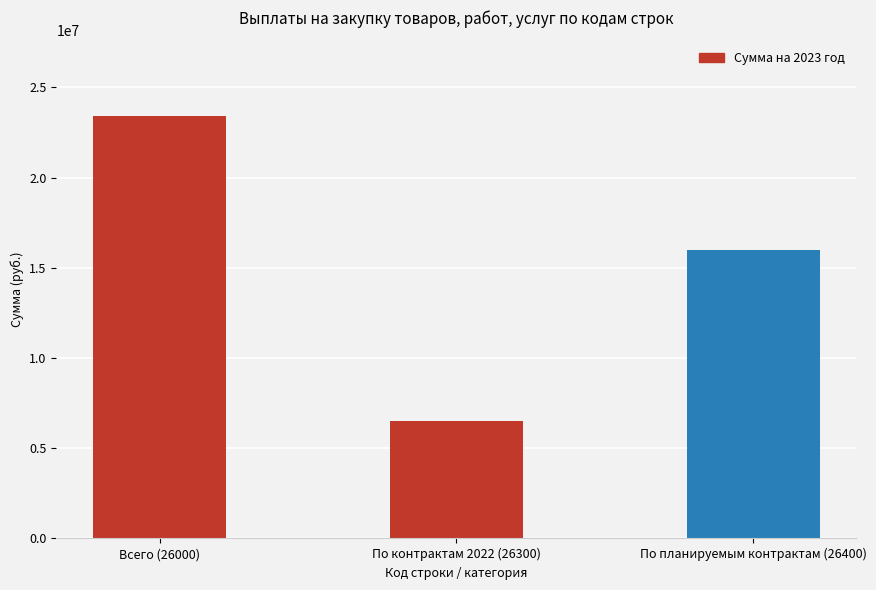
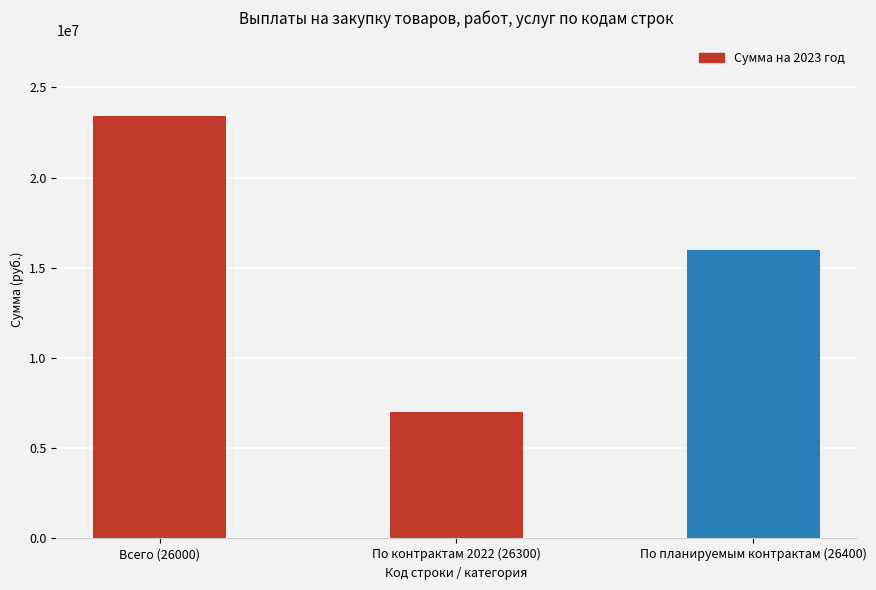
По контрактам 2022 (26300): 6500000 -> 7000000
